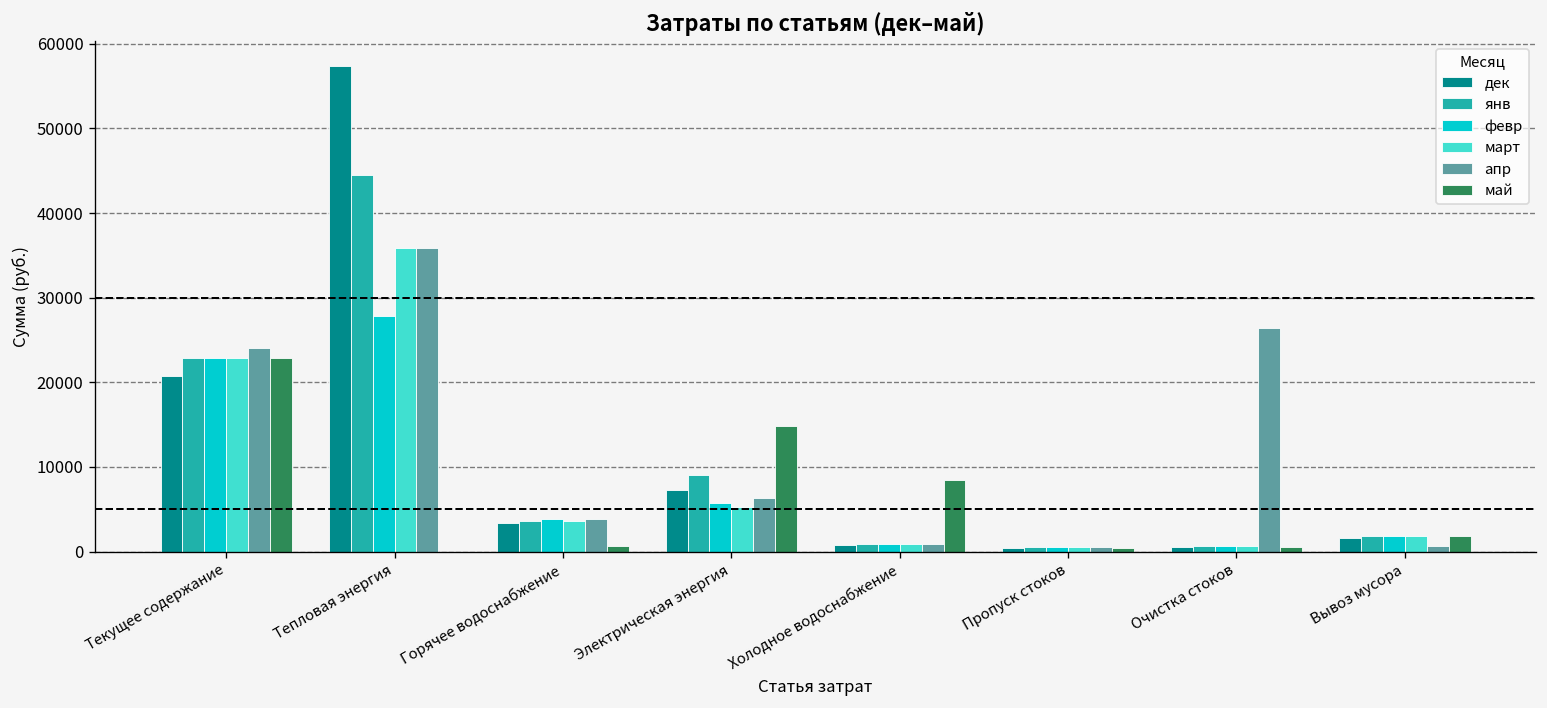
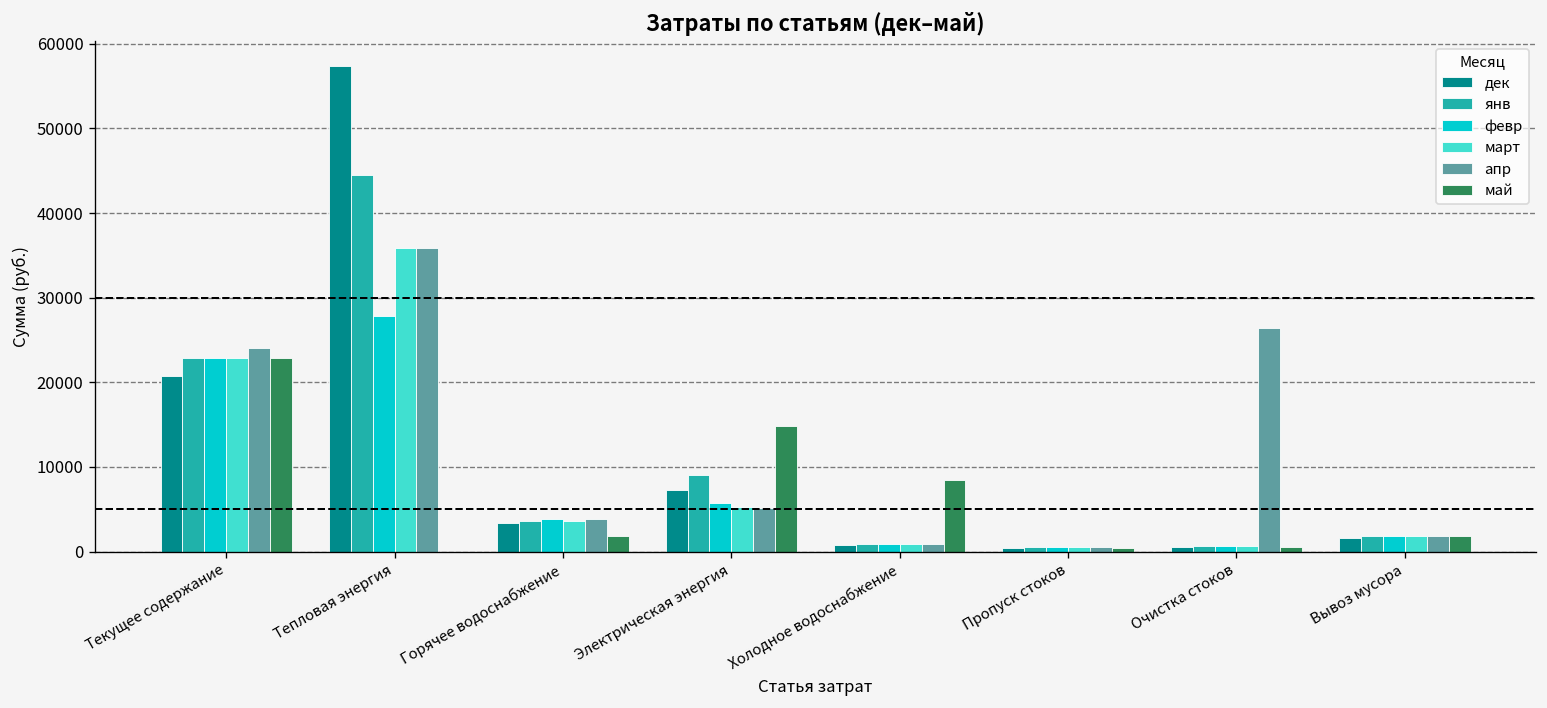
май, Горячее водоснабжение: 1000 -> 2000
апр, Электрическая энергия: 6000 -> 5000
апр, Вывоз мусора: 1000 -> 2000
